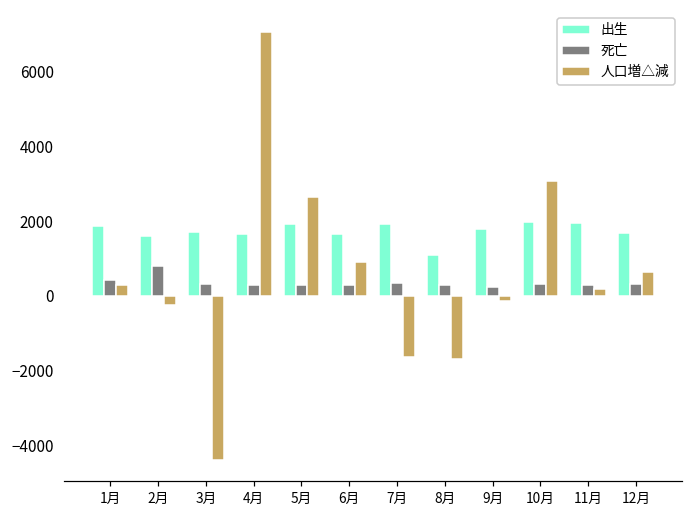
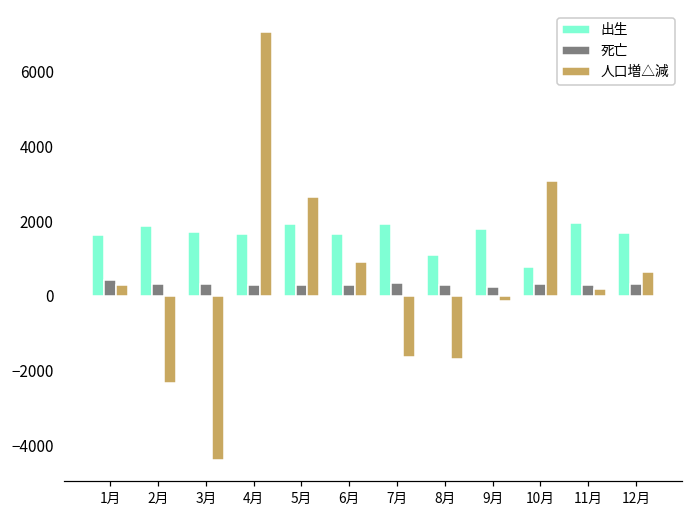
出生, 1月: 1900 -> 1600
出生, 2月: 1600 -> 1900
死亡, 2月: 800 -> 300
人口増△減, 2月: -300 -> -2300
出生, 10月: 2000 -> 800
